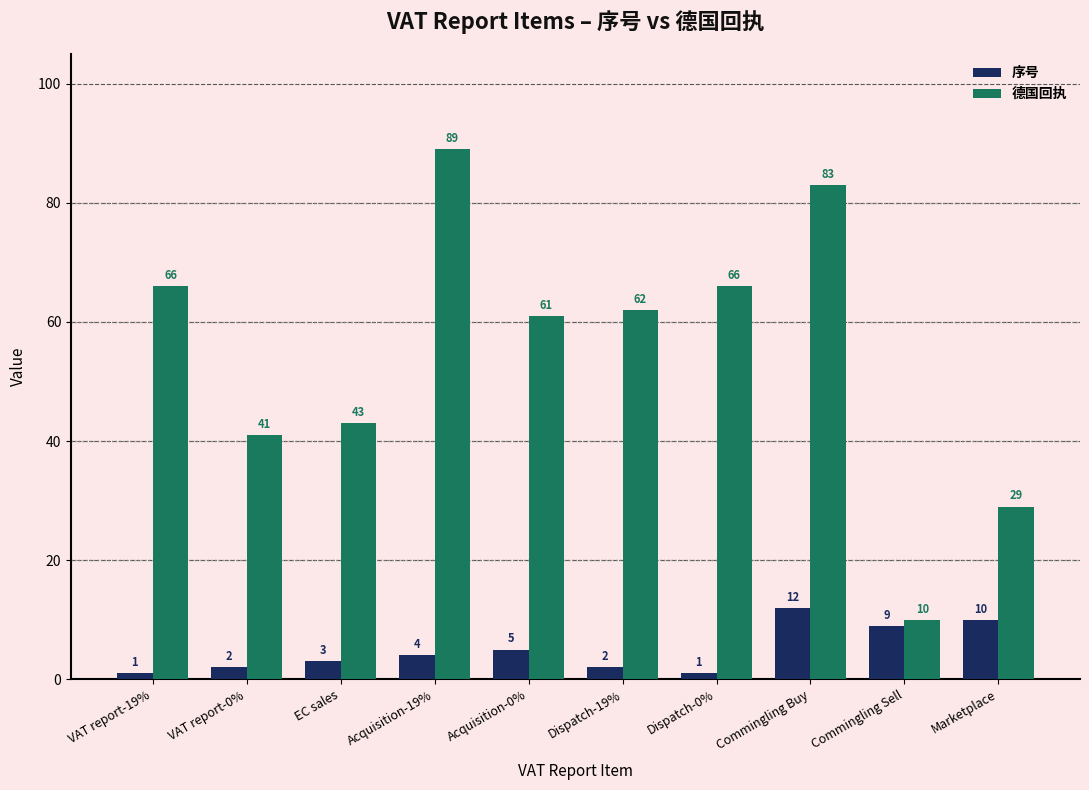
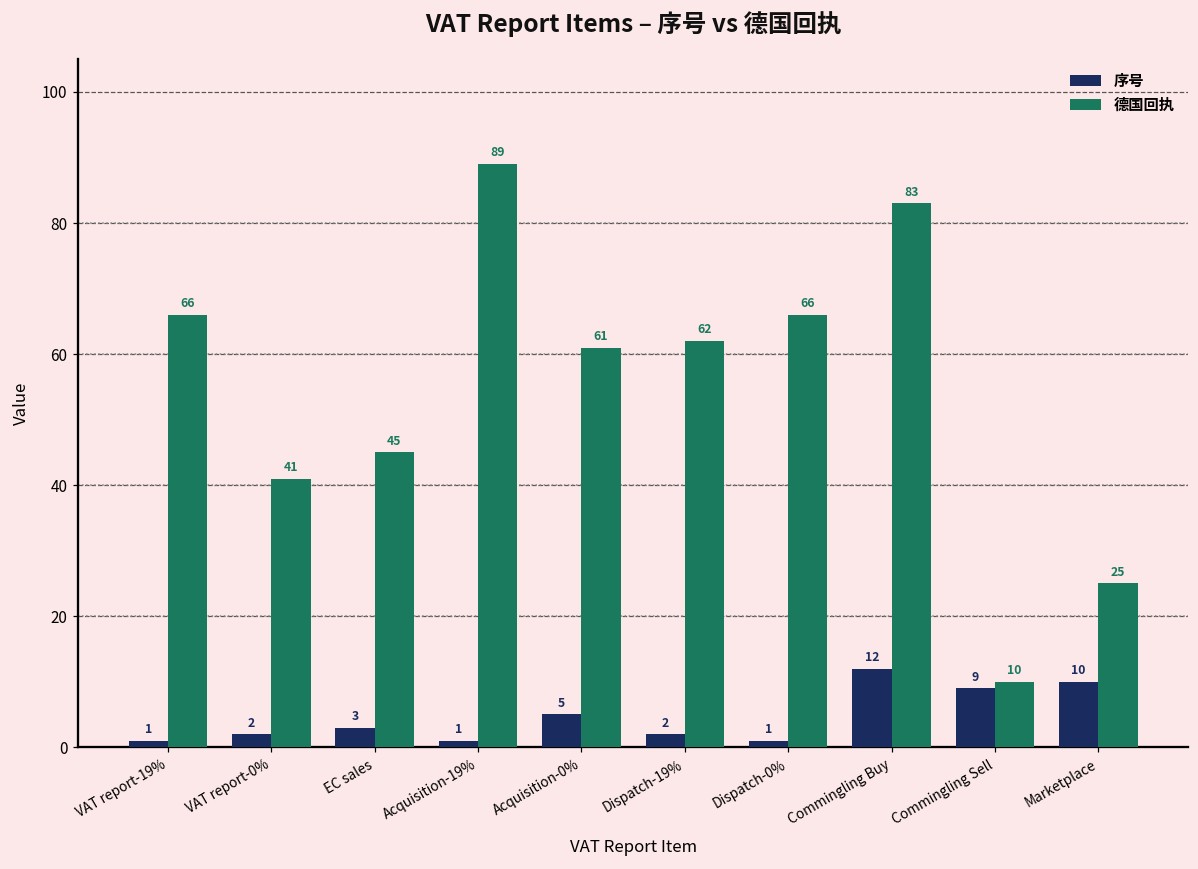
德国回执, EC sales: 43 -> 45
序号, Acquisition-19%: 4 -> 1
德国回执, Marketplace: 29 -> 25
